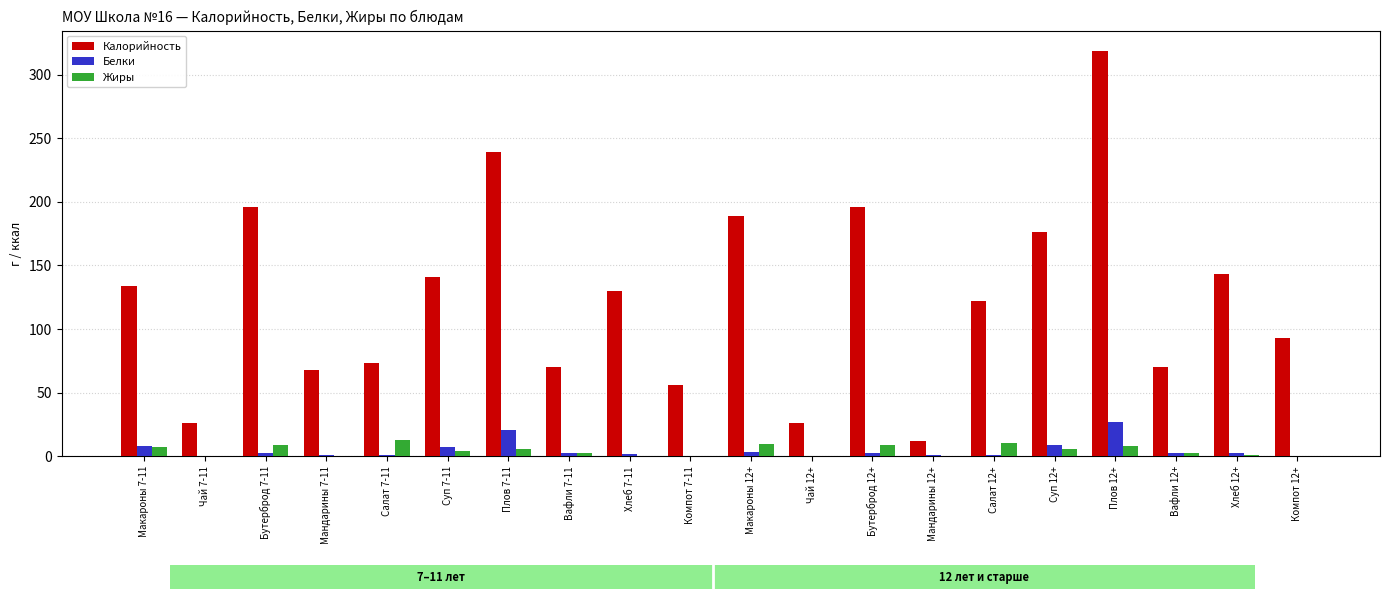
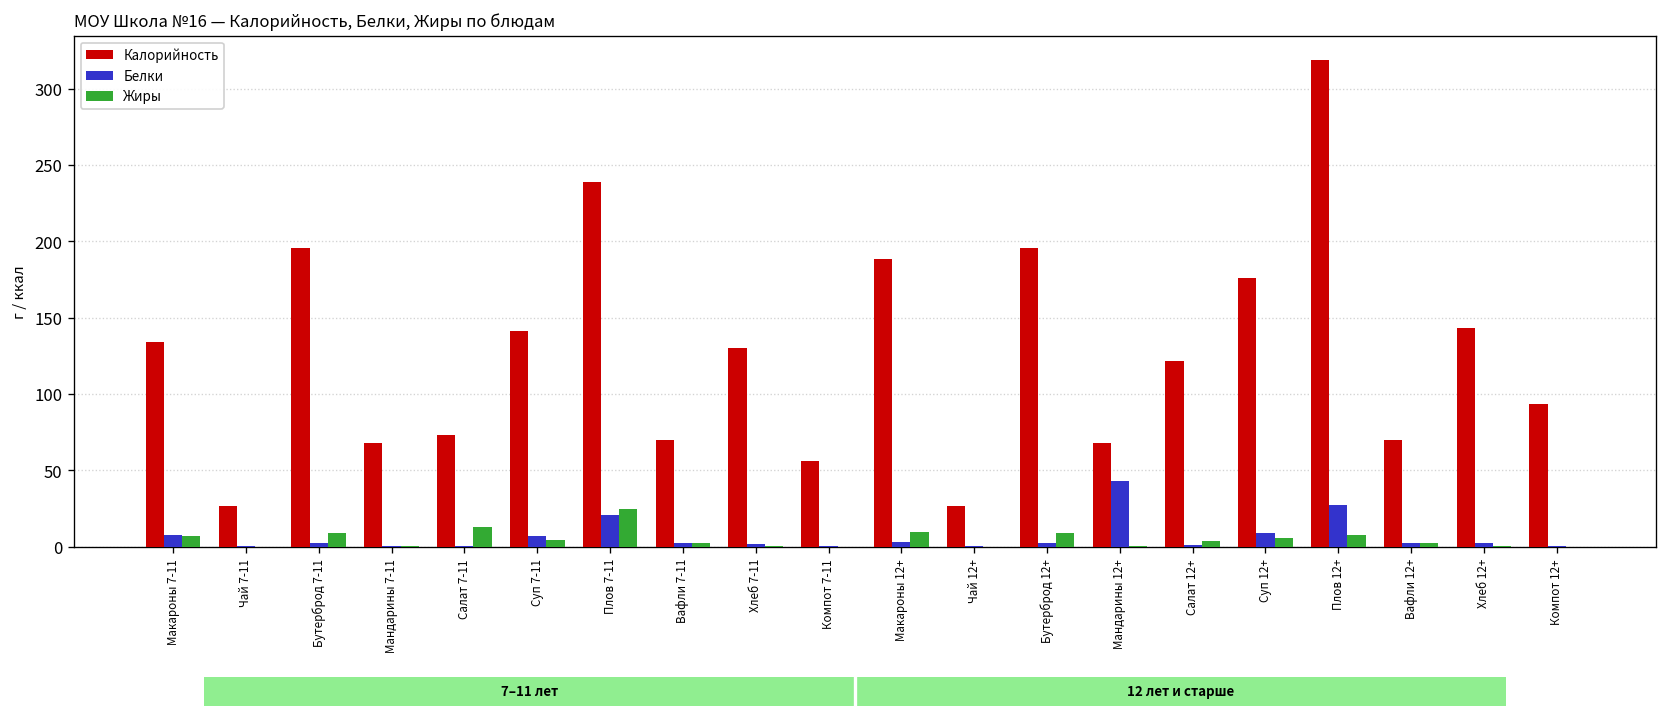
Жиры, Плов 7-11: 6 -> 25
Калорийность, Мандарины 12+: 12 -> 68
Белки, Мандарины 12+: 1 -> 43
Жиры, Салат 12+: 10 -> 4
